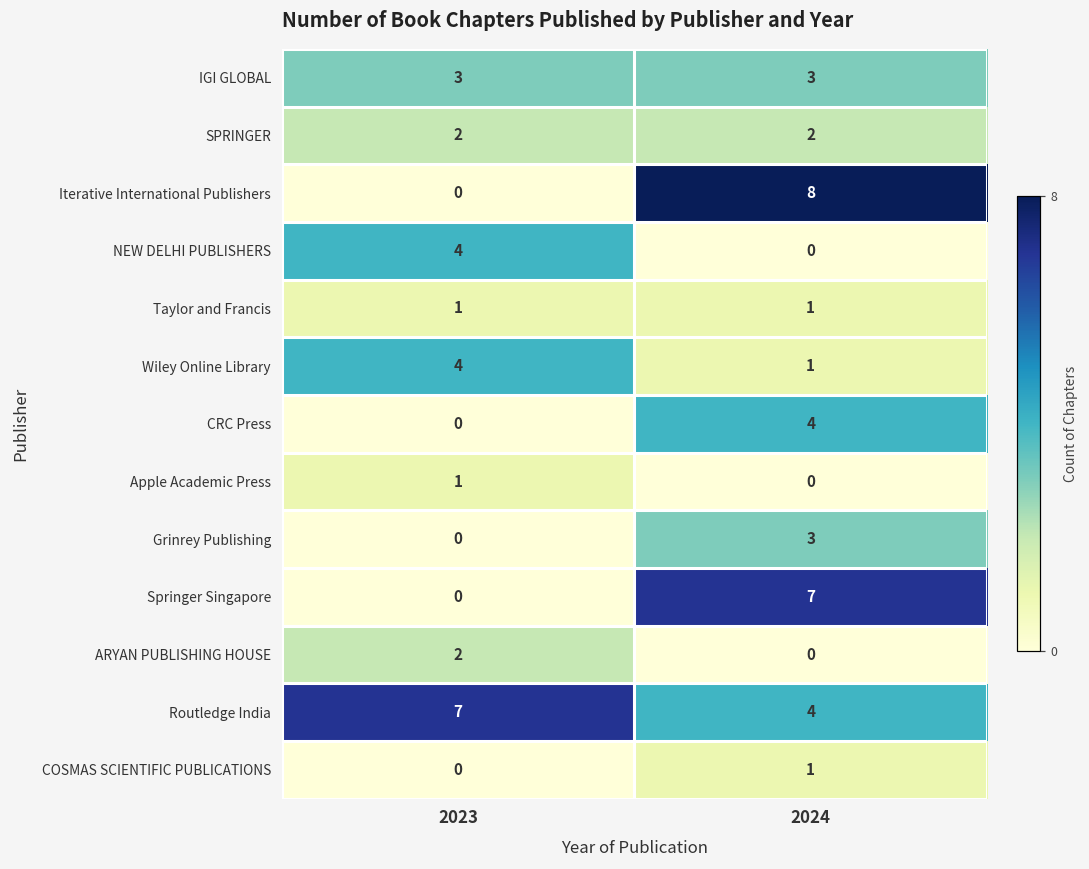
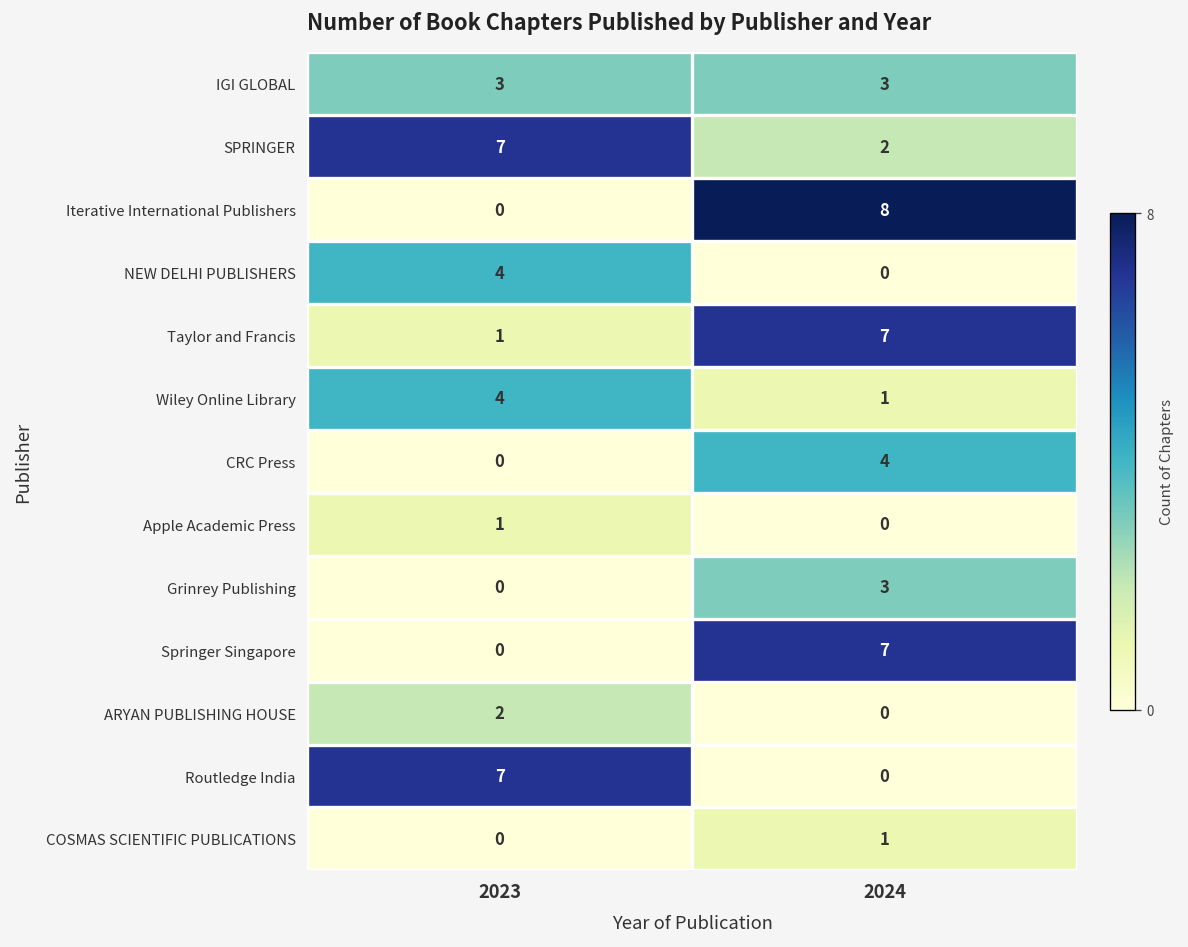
SPRINGER, 2023: 2 -> 7
Taylor and Francis, 2024: 1 -> 7
Routledge India, 2024: 4 -> 0
